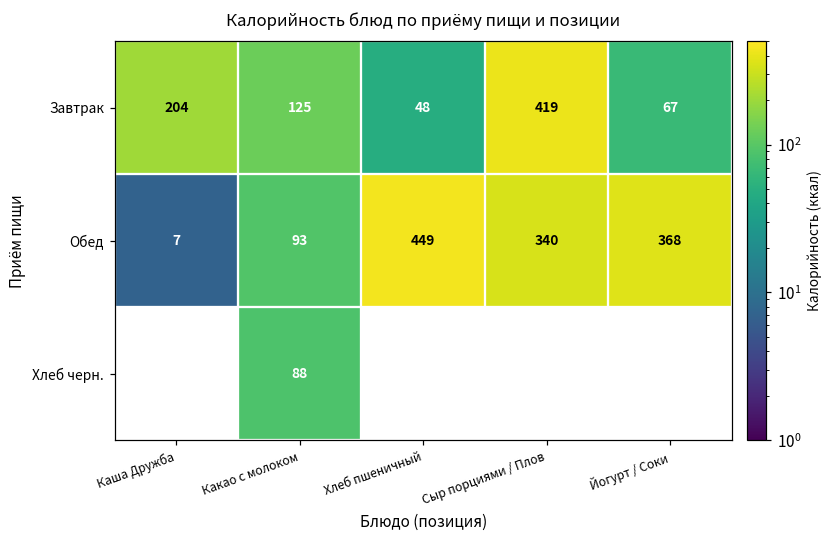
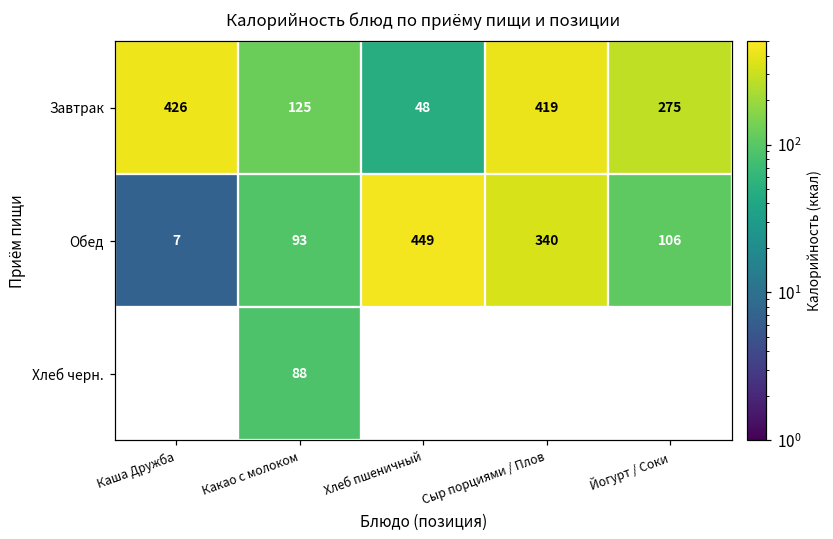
Завтрак, Каша Дружба: 204 -> 426
Завтрак, Йогурт / Соки: 67 -> 275
Обед, Йогурт / Соки: 368 -> 106
